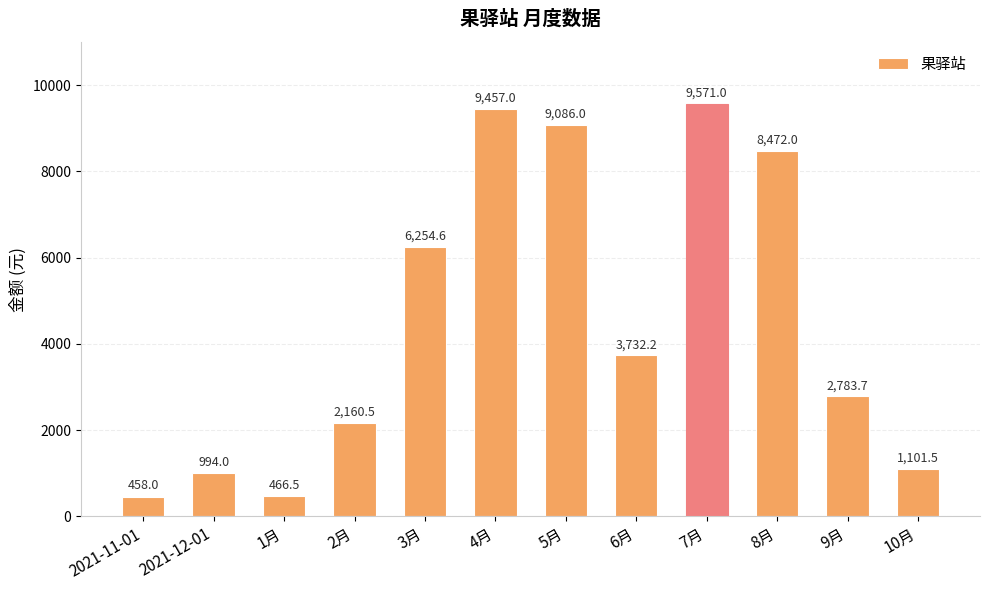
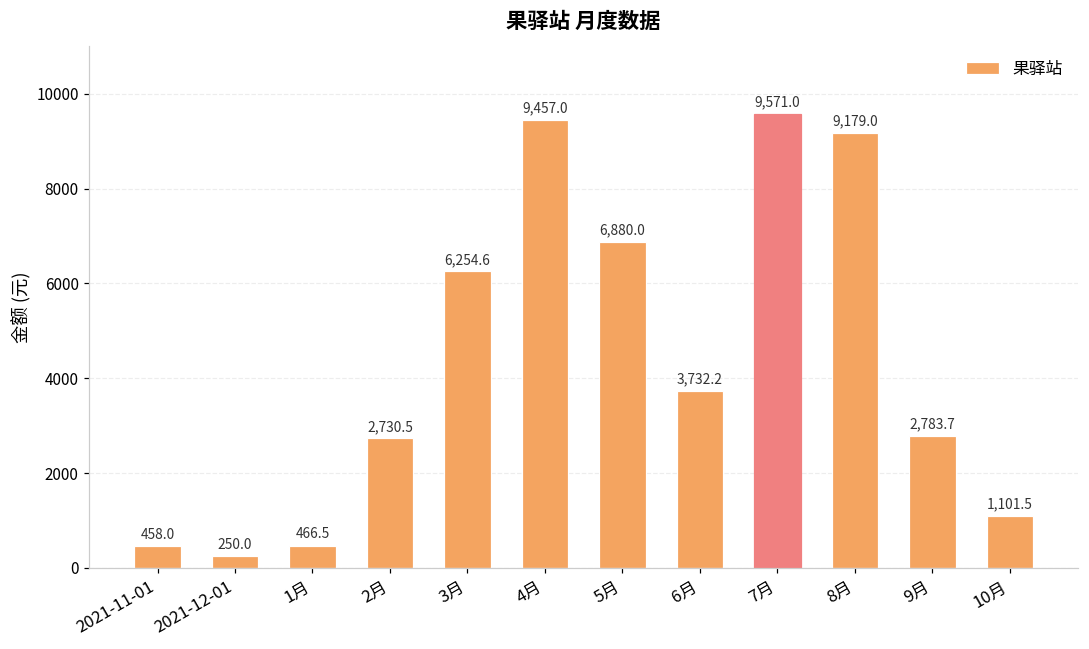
2021-12-01: 994.0 -> 250.0
2月: 2,160.5 -> 2,730.5
5月: 9,086.0 -> 6,880.0
8月: 8,472.0 -> 9,179.0
